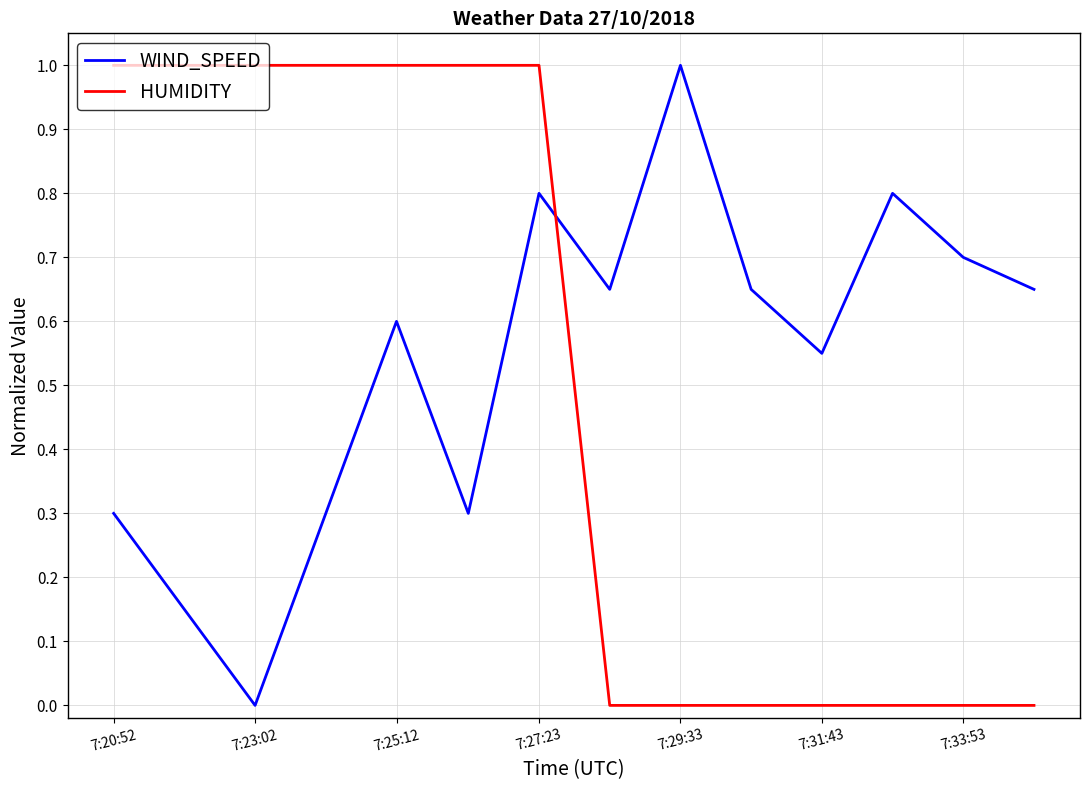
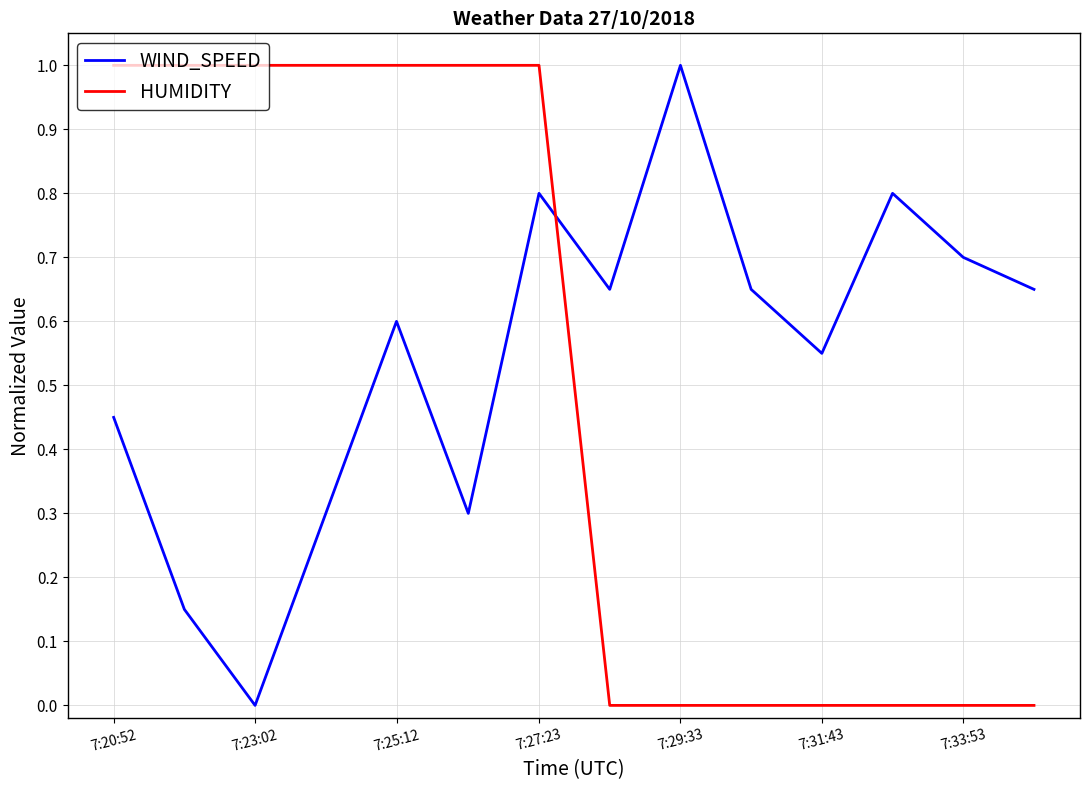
WIND_SPEED, 7:20:52: 0.30 -> 0.45
